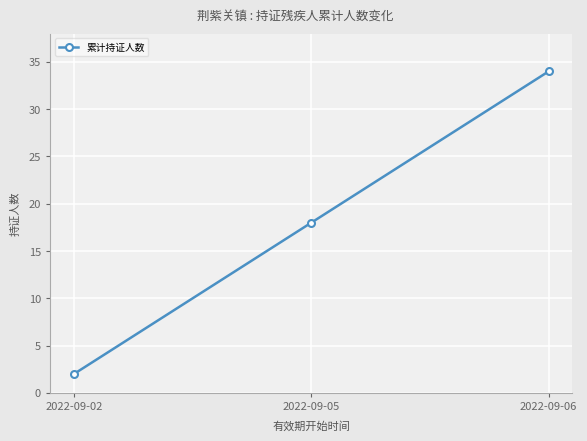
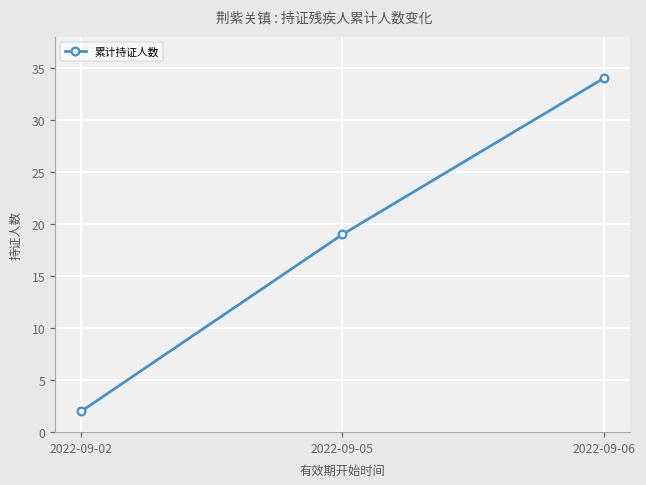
2022-09-05: 18 -> 19
